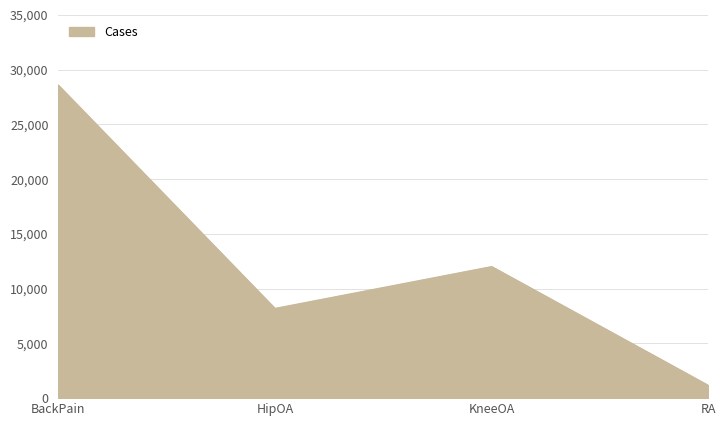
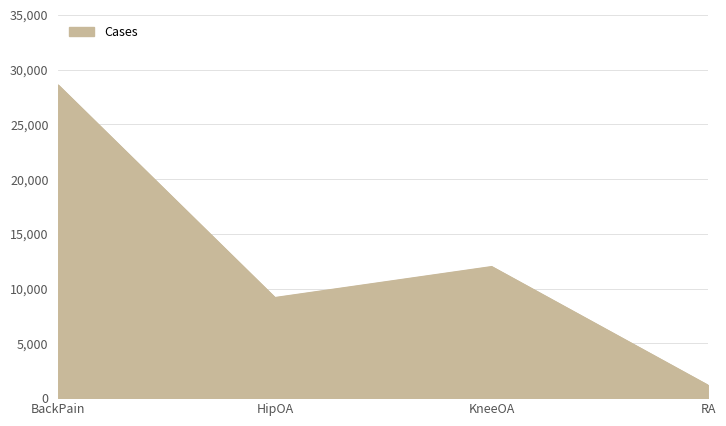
HipOA: 8,200 -> 9,200
